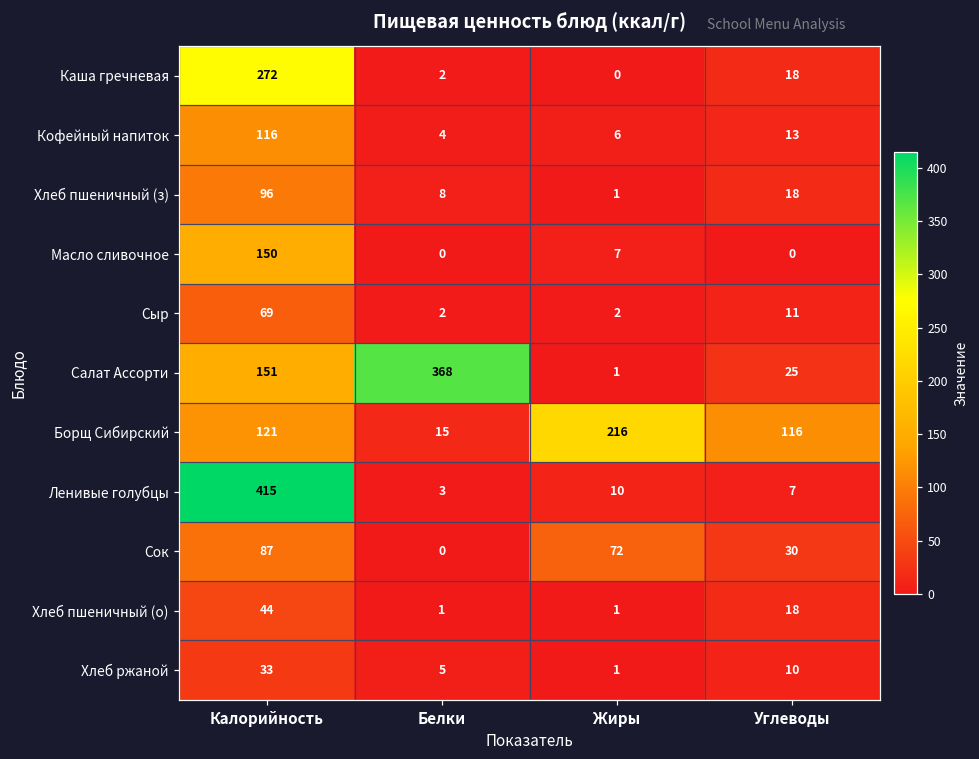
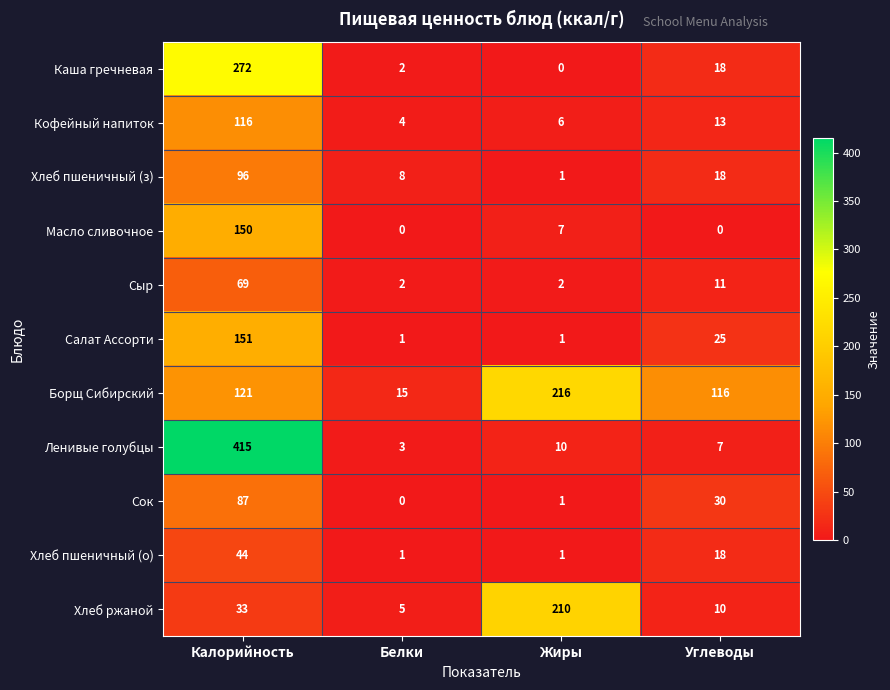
Салат Ассорти, Белки: 368 -> 1
Сок, Жиры: 72 -> 1
Хлеб ржаной, Жиры: 1 -> 210
